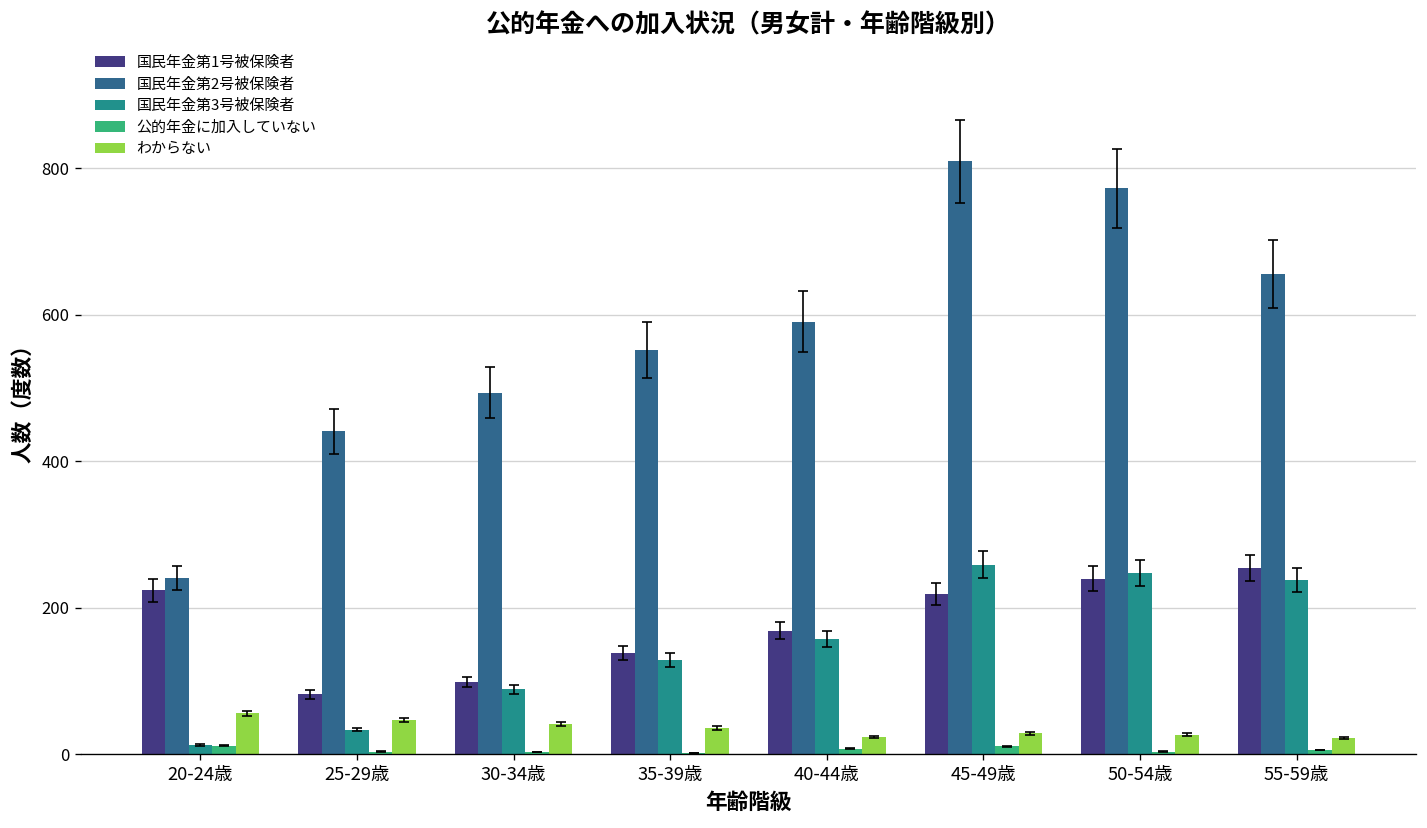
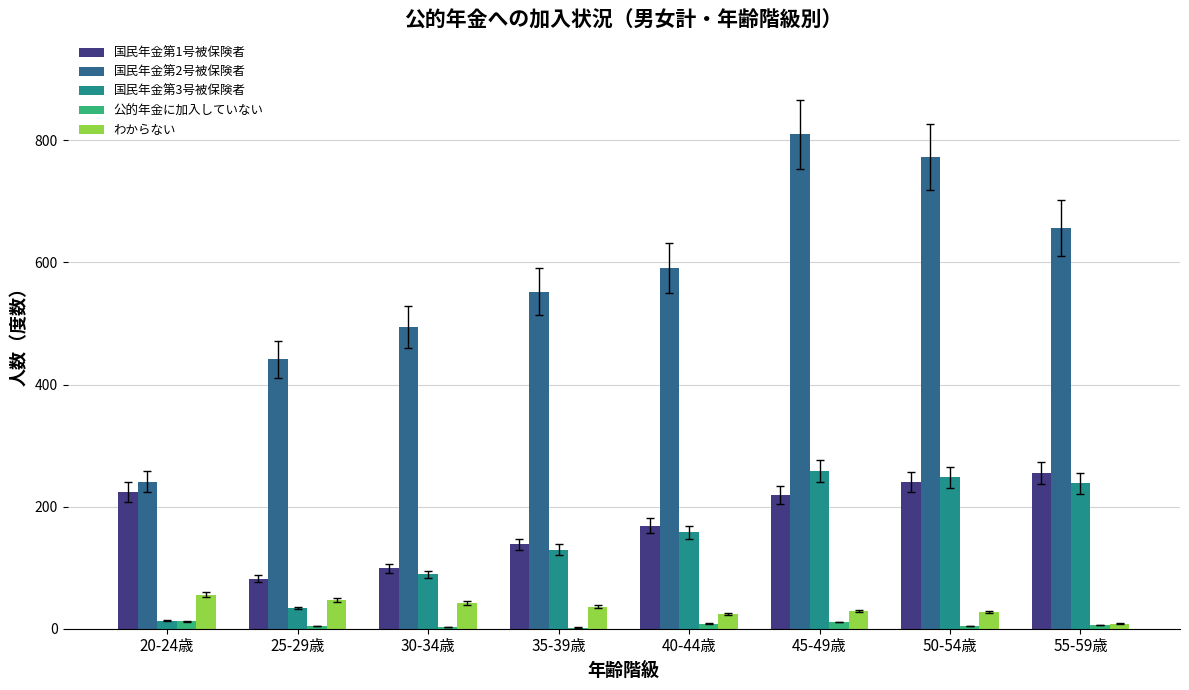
わからない, 55-59歳: 20 -> 10
